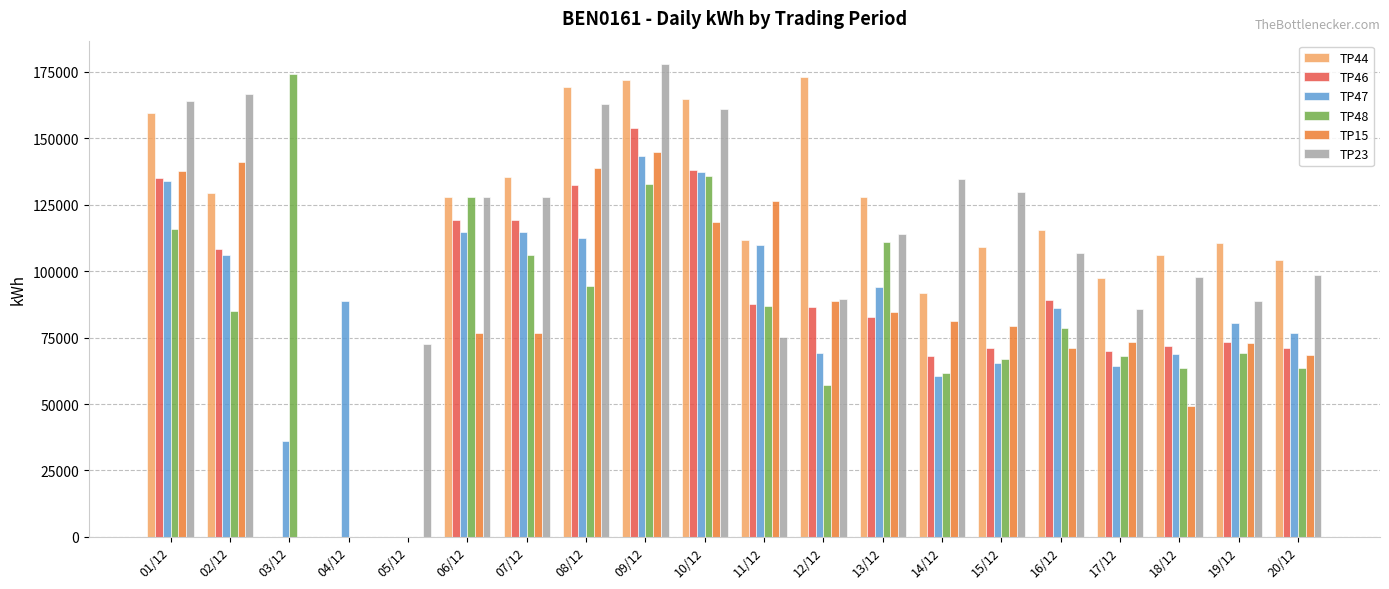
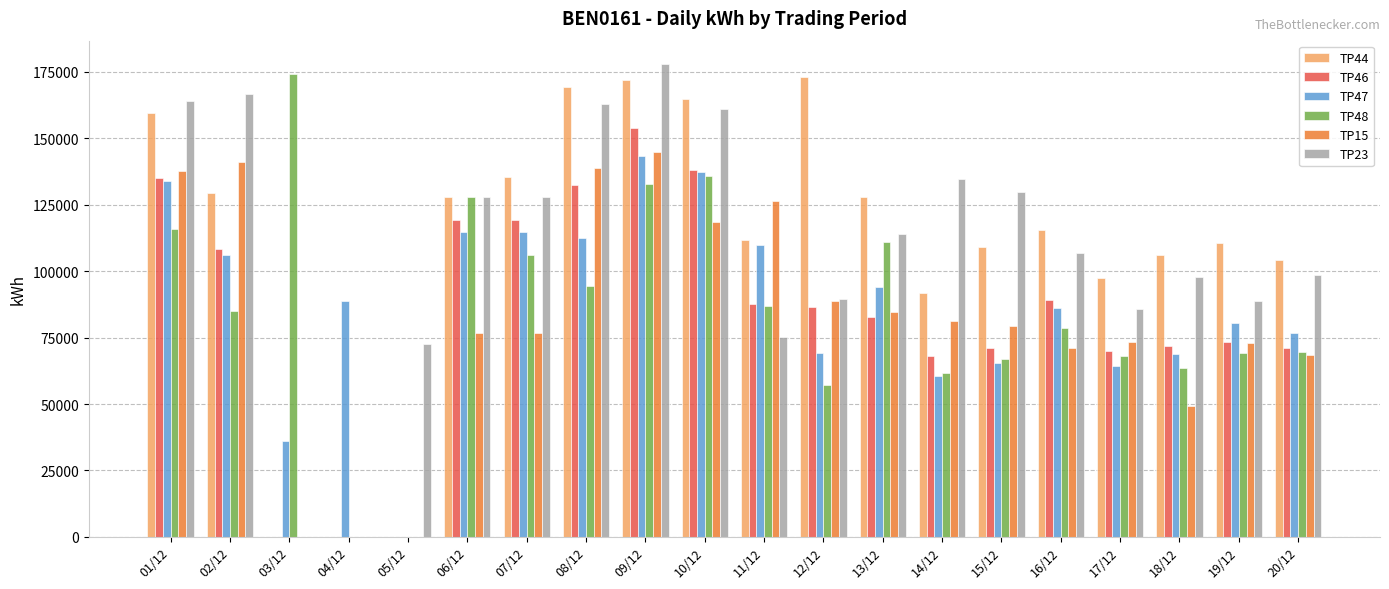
TP48, 20/12: 63000 -> 70000
